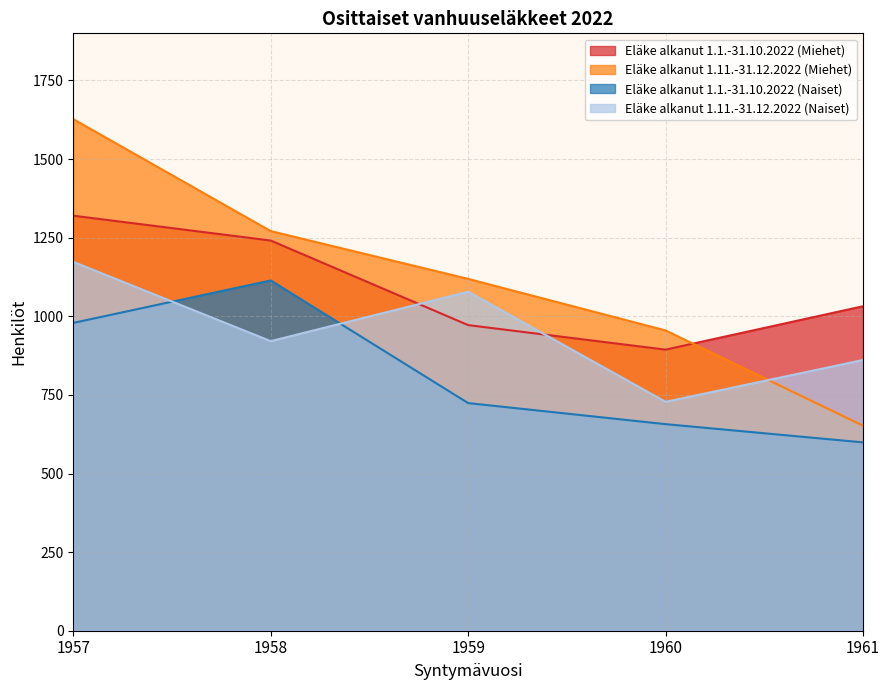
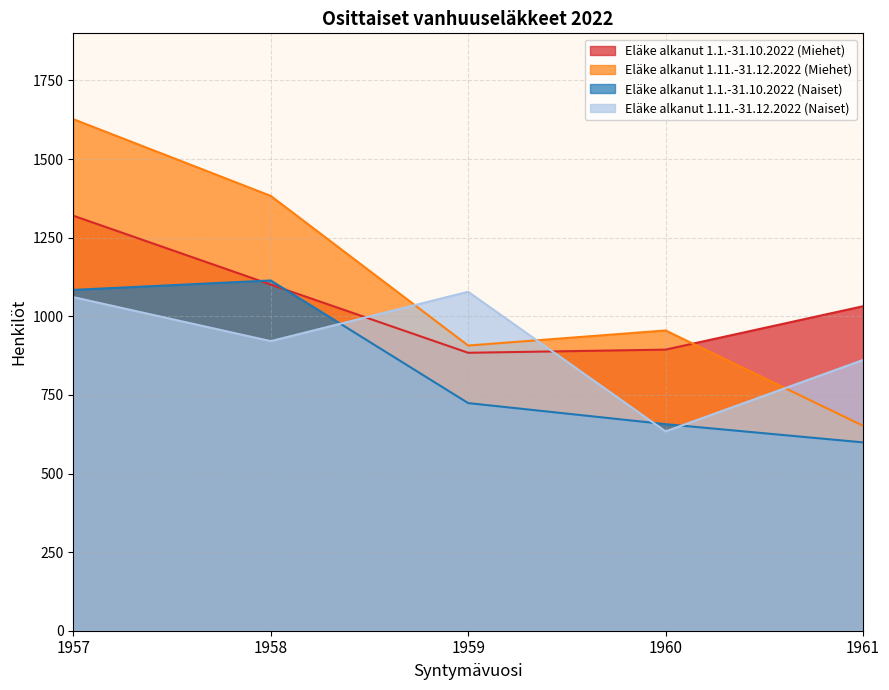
Eläke alkanut 1.1.-31.10.2022 (Naiset), 1957: 980 -> 1080
Eläke alkanut 1.11.-31.12.2022 (Naiset), 1957: 1170 -> 1060
Eläke alkanut 1.1.-31.10.2022 (Miehet), 1958: 1240 -> 1100
Eläke alkanut 1.11.-31.12.2022 (Miehet), 1958: 1270 -> 1380
Eläke alkanut 1.1.-31.10.2022 (Miehet), 1959: 970 -> 880
Eläke alkanut 1.11.-31.12.2022 (Miehet), 1959: 1120 -> 910
Eläke alkanut 1.11.-31.12.2022 (Naiset), 1960: 730 -> 630
